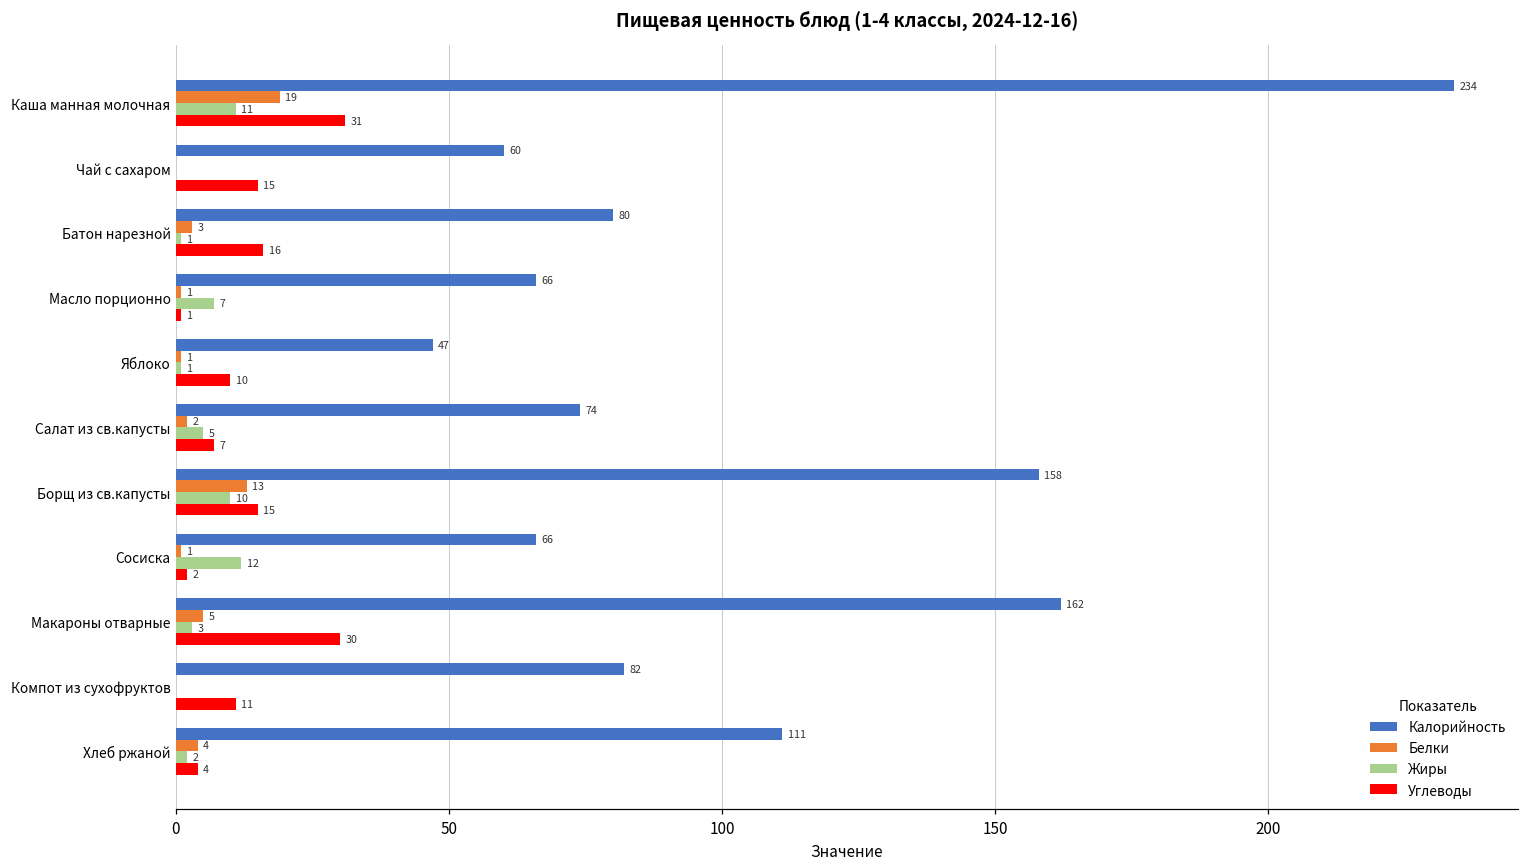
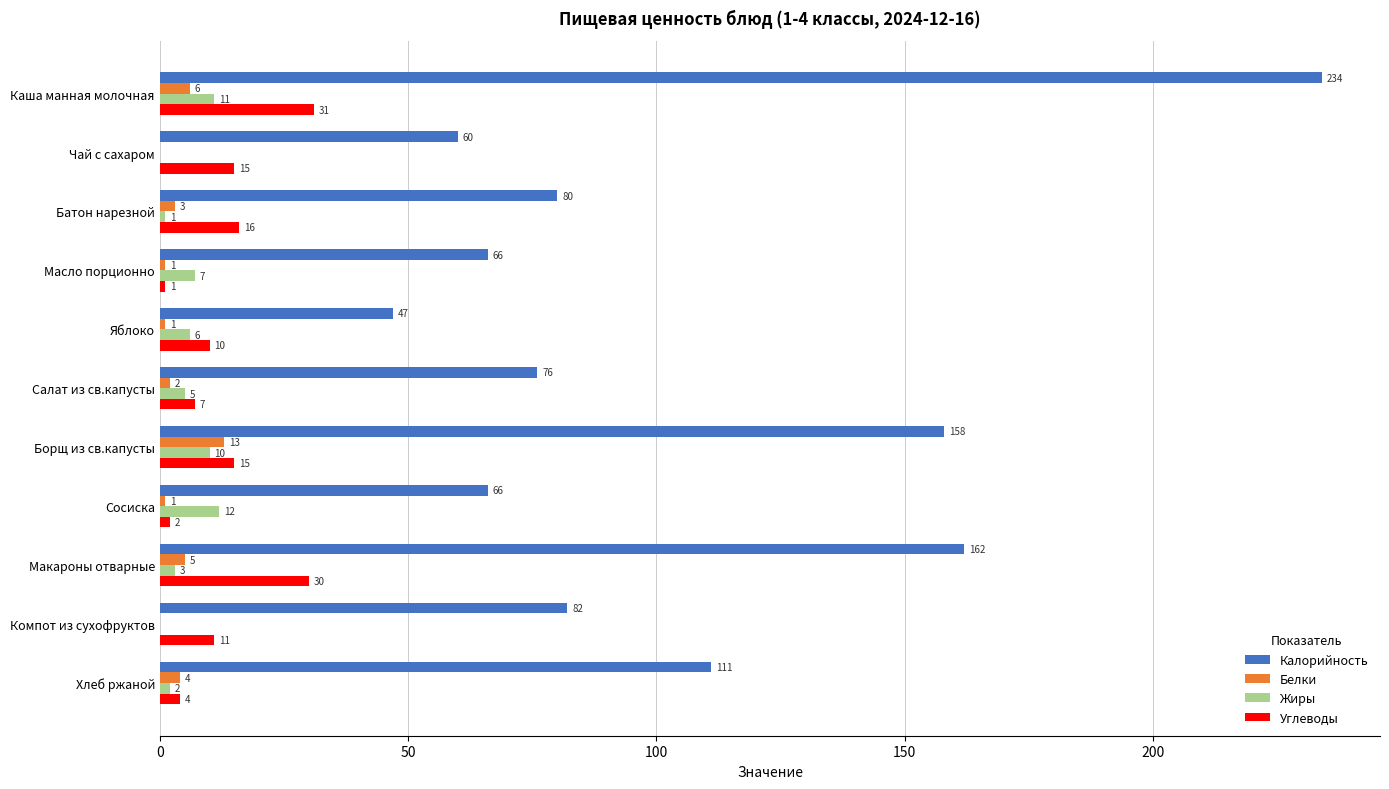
Белки, Каша манная молочная: 19 -> 6
Жиры, Яблоко: 1 -> 6
Калорийность, Салат из св.капусты: 74 -> 76
